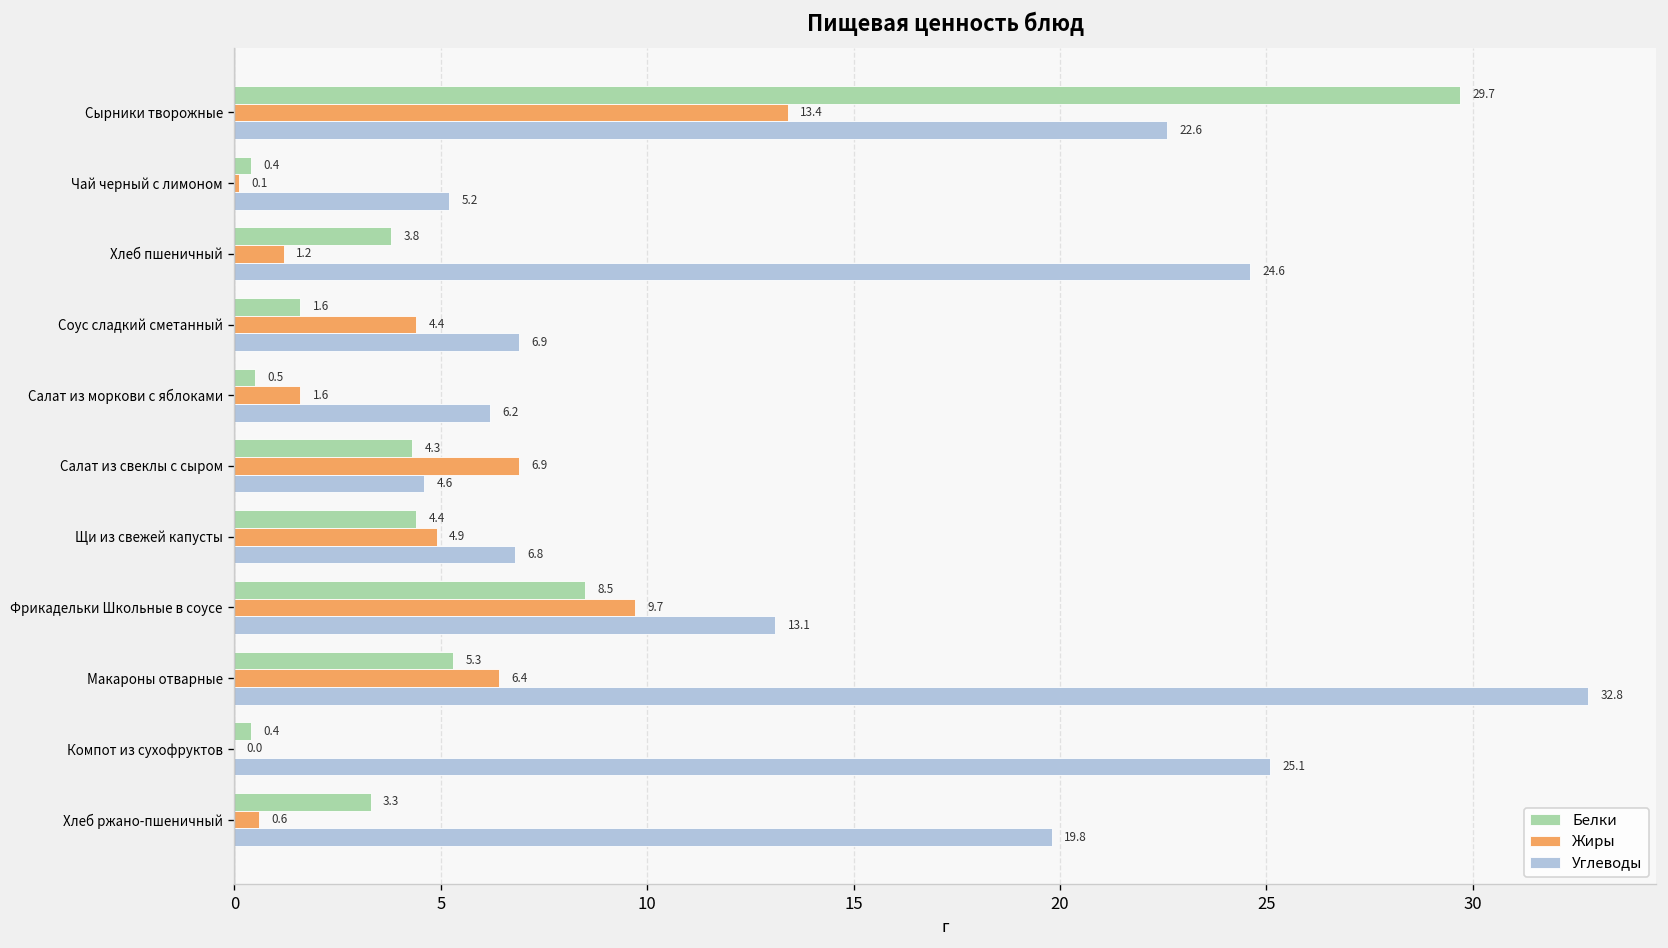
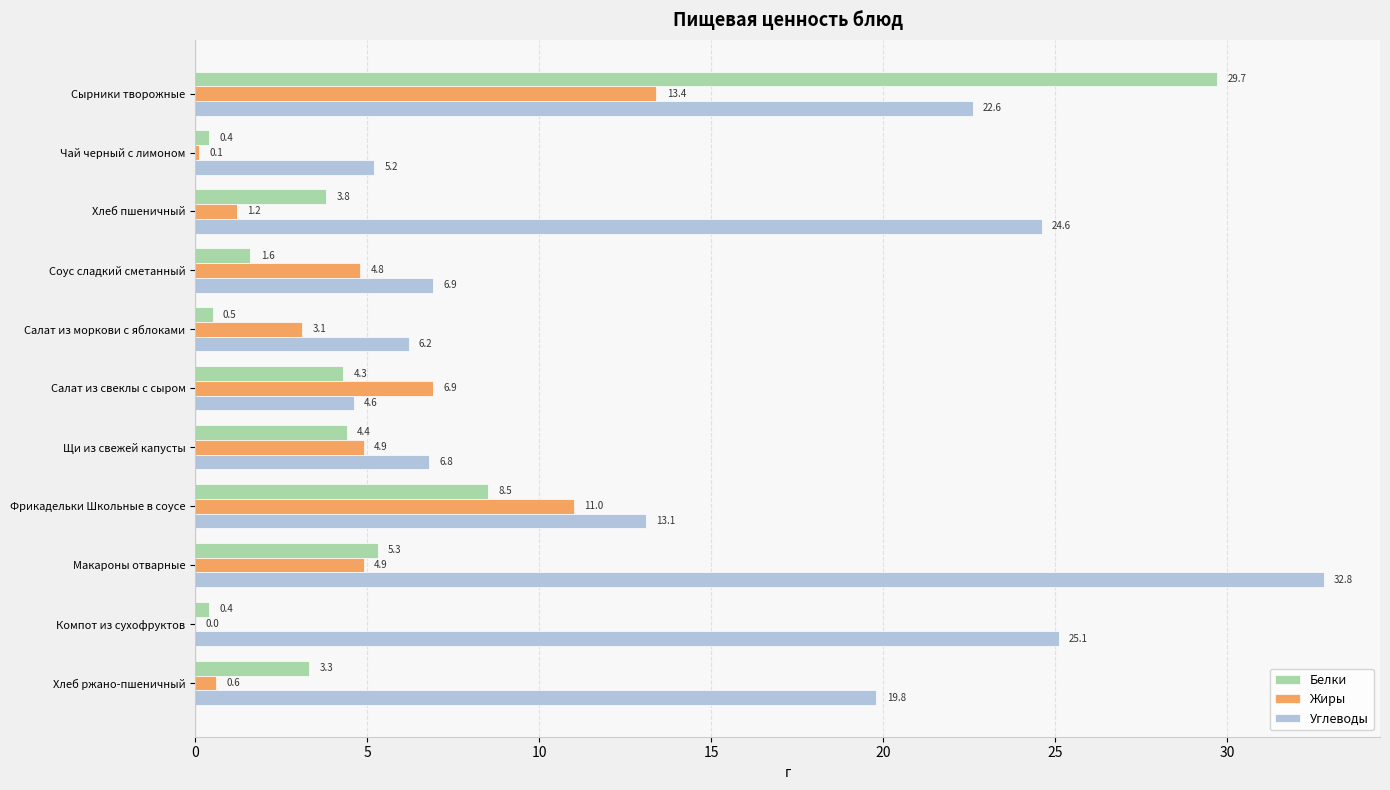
Жиры, Соус сладкий сметанный: 4.4 -> 4.8
Жиры, Салат из моркови с яблоками: 1.6 -> 3.1
Жиры, Фрикадельки Школьные в соусе: 9.7 -> 11.0
Жиры, Макароны отварные: 6.4 -> 4.9
